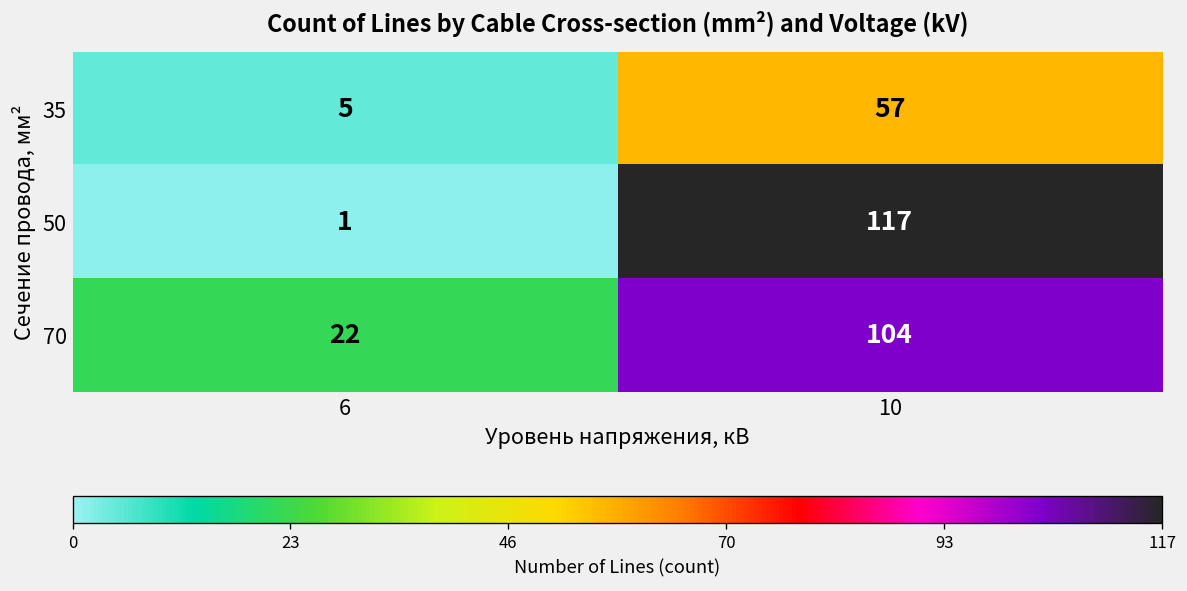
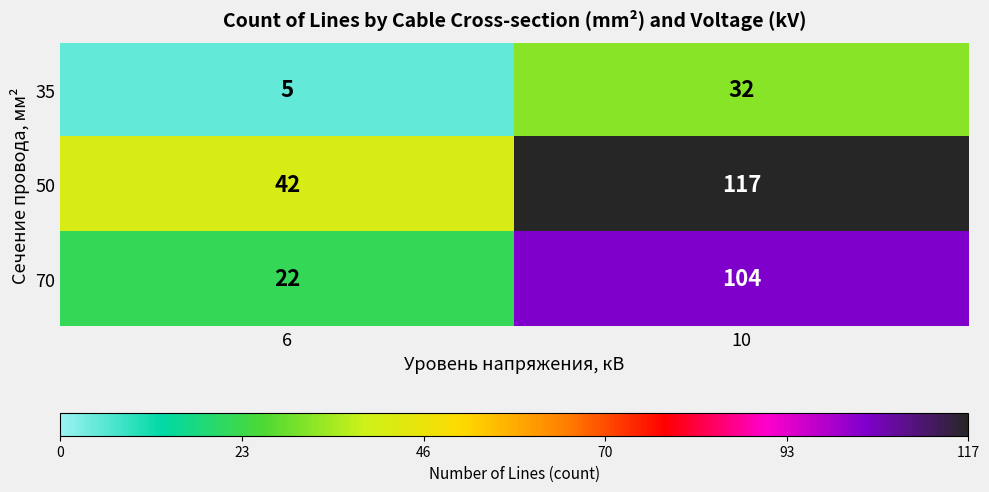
35, 10: 57 -> 32
50, 6: 1 -> 42
